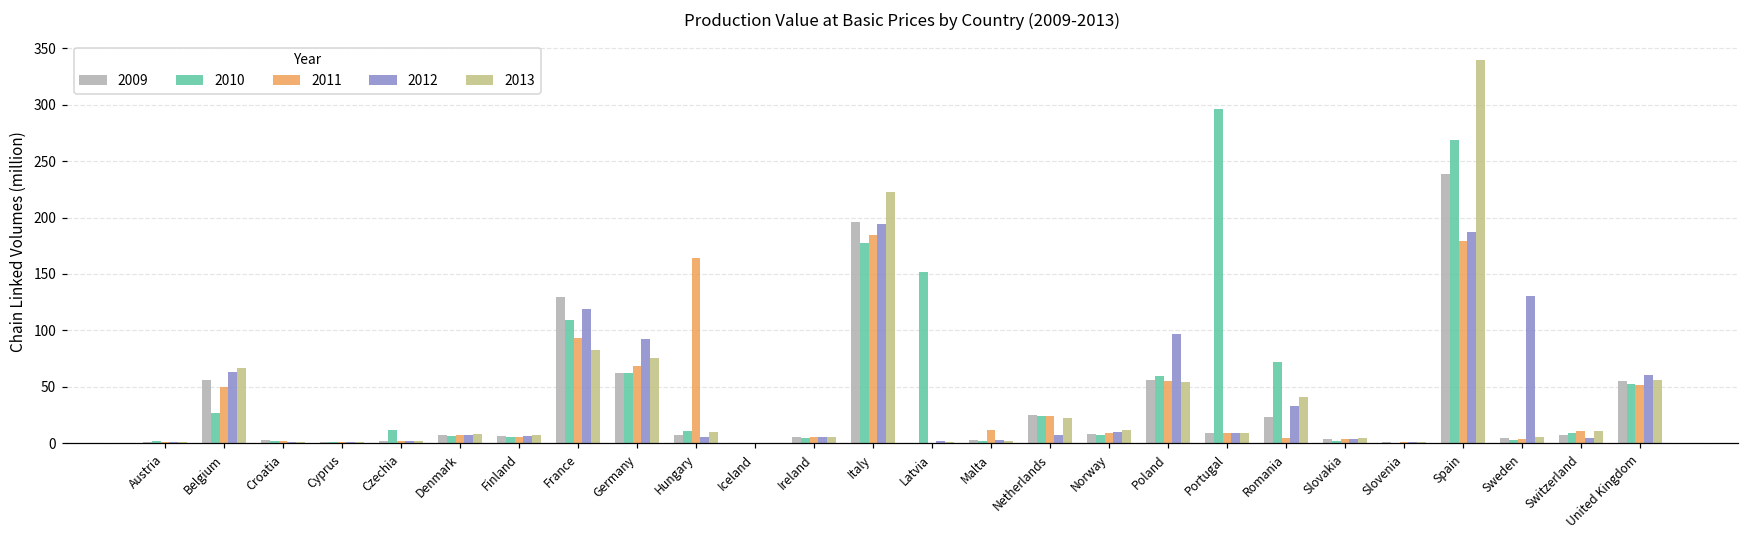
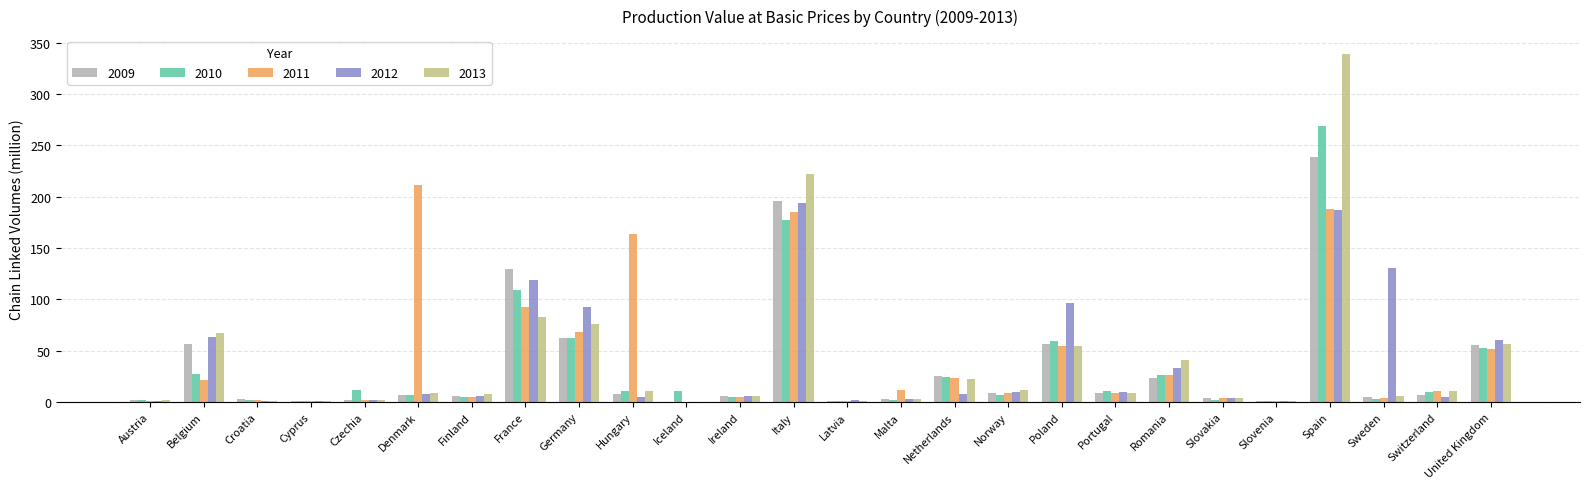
2011, Belgium: 50 -> 22
2011, Denmark: 7 -> 212
2010, Iceland: 0 -> 11
2010, Latvia: 151 -> 1
2010, Portugal: 297 -> 11
2010, Romania: 72 -> 27
2011, Romania: 5 -> 27
2011, Spain: 179 -> 188
